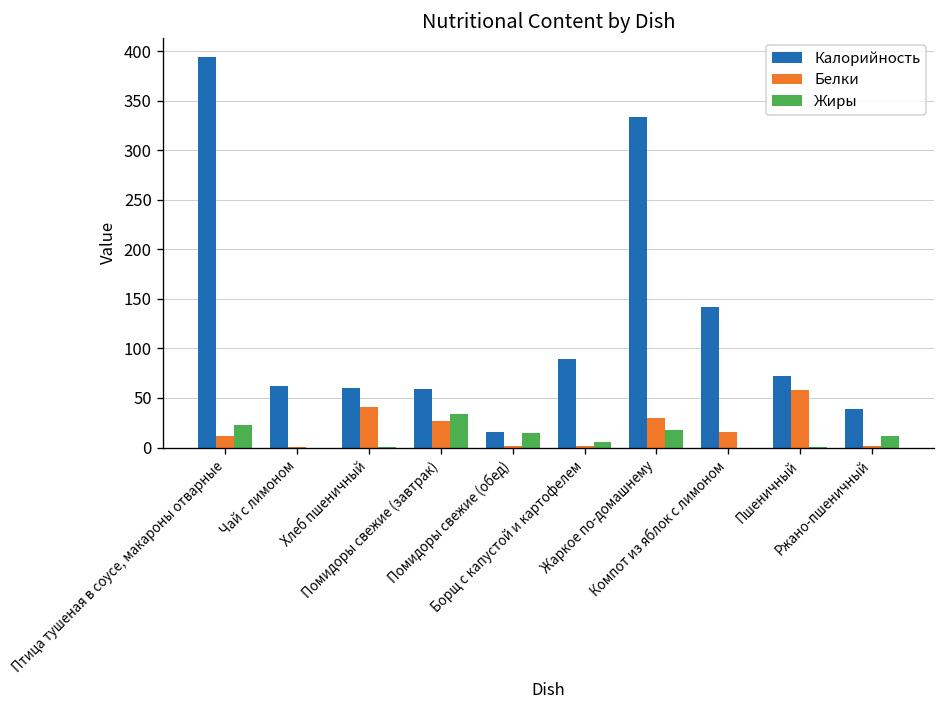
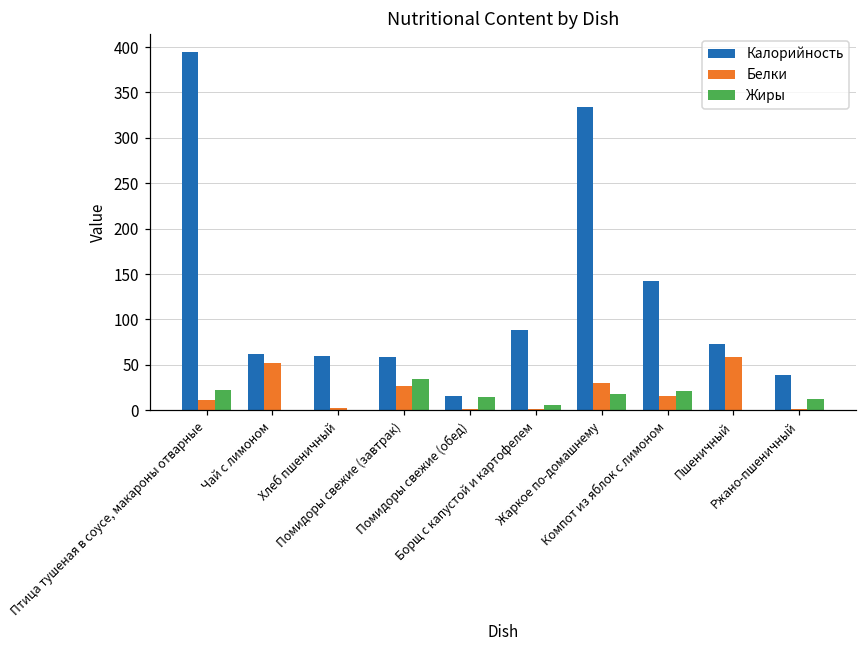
Белки, Чай с лимоном: 0 -> 50
Белки, Хлеб пшеничный: 40 -> 0
Жиры, Компот из яблок с лимоном: 0 -> 20
